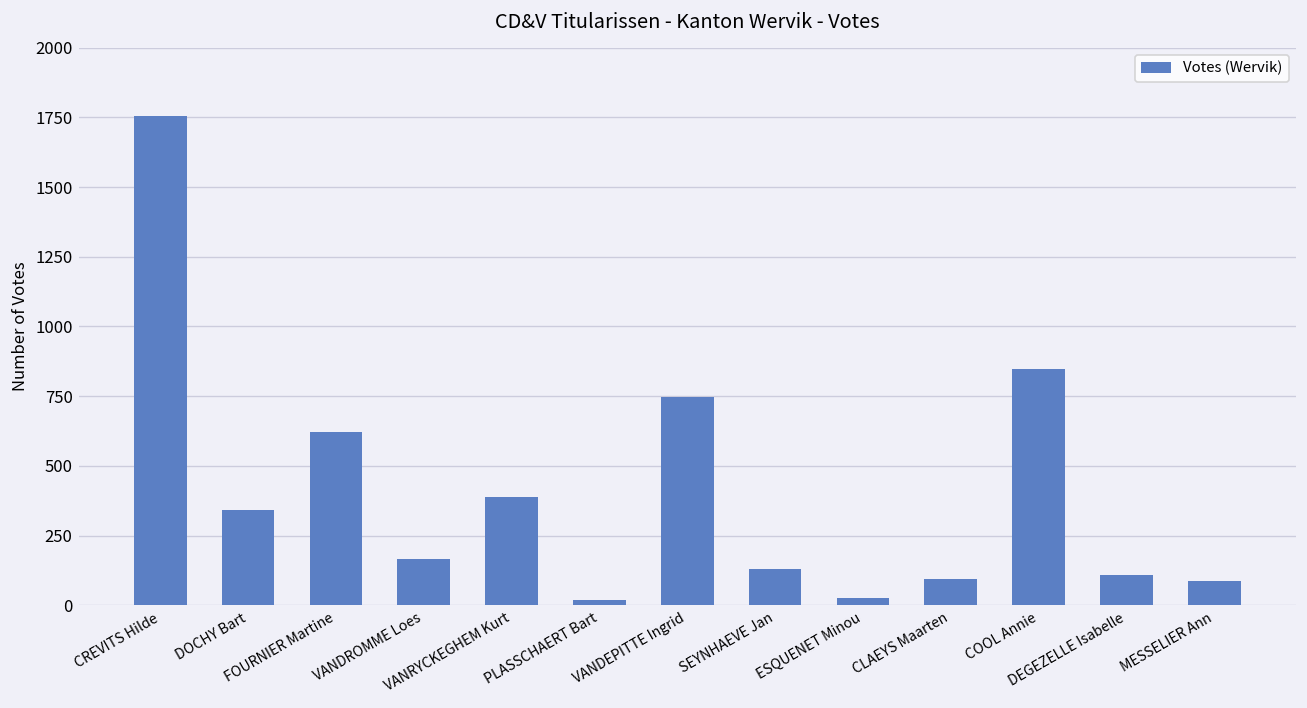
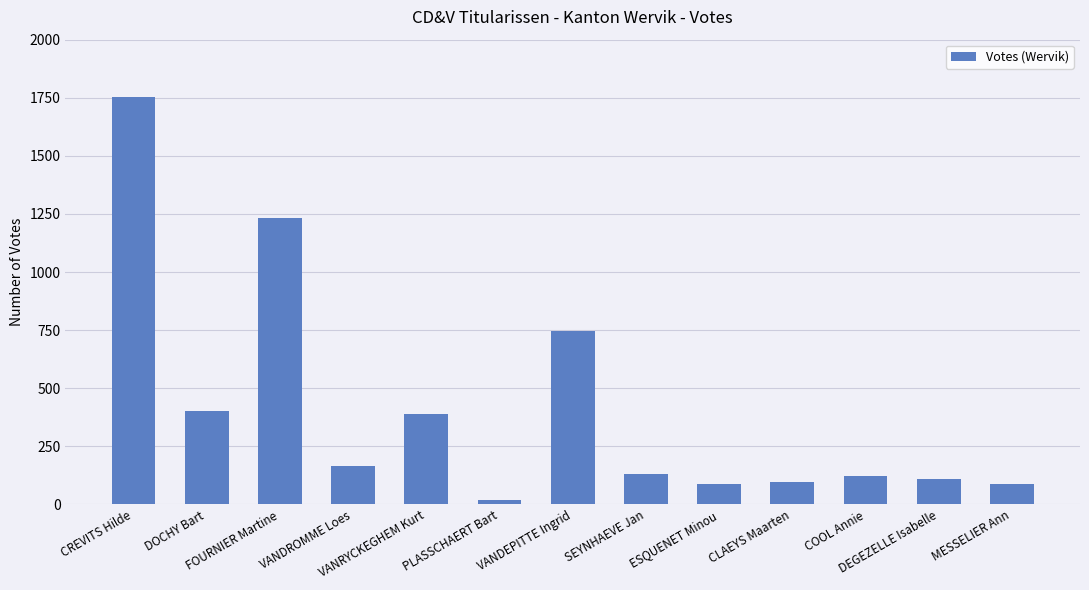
DOCHY Bart: 340 -> 400
FOURNIER Martine: 620 -> 1230
ESQUENET Minou: 30 -> 90
COOL Annie: 850 -> 120
